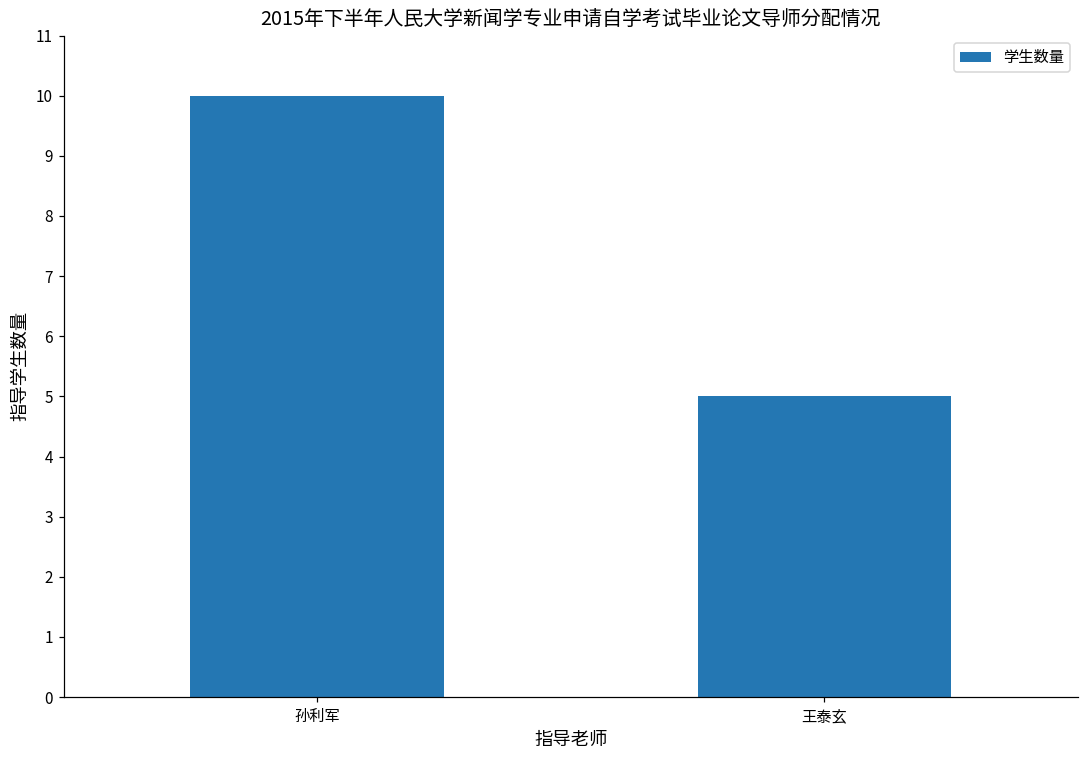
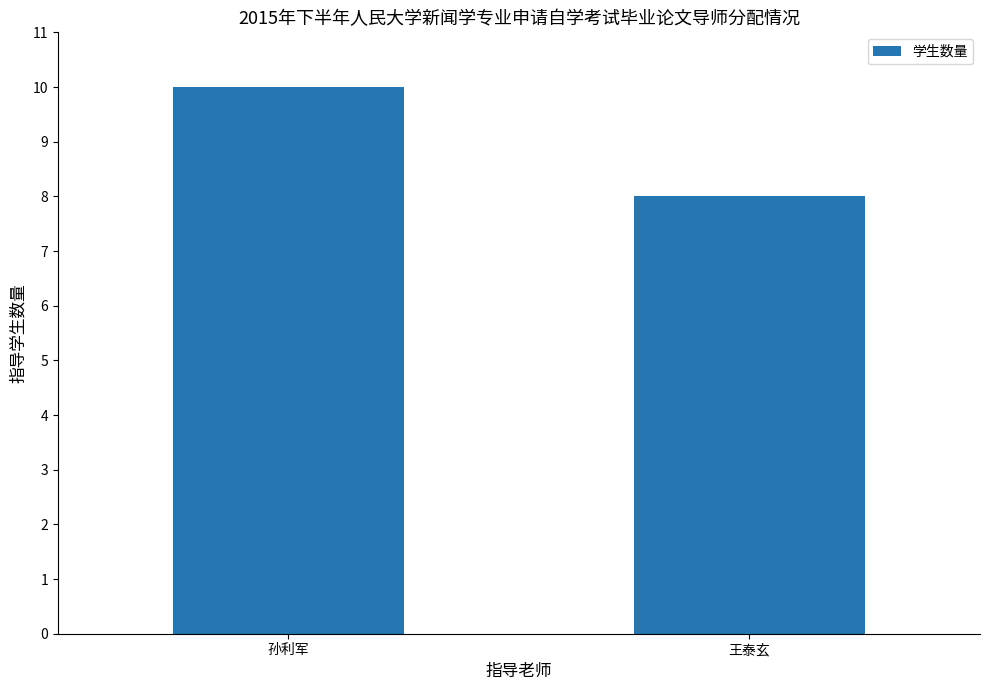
王泰玄: 5 -> 8
